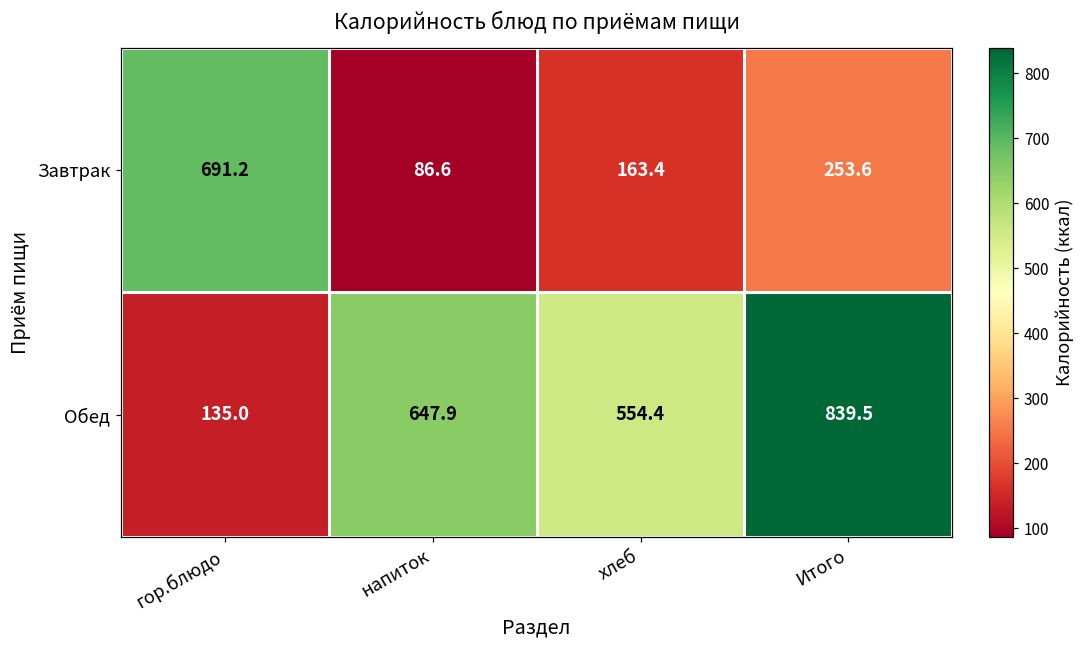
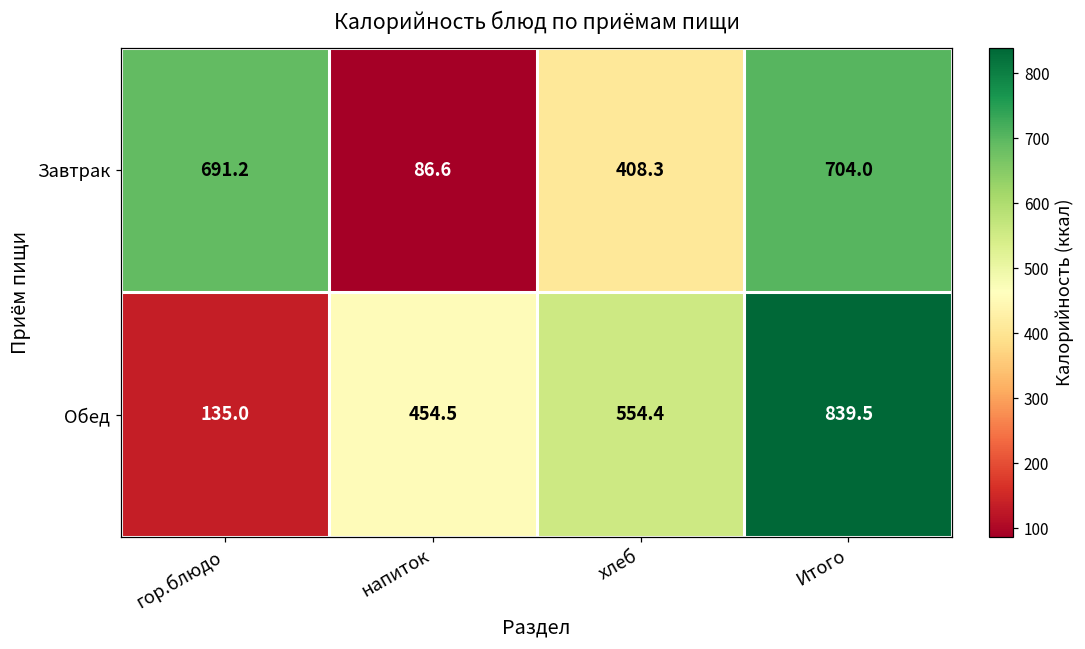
Завтрак, хлеб: 163.4 -> 408.3
Завтрак, Итого: 253.6 -> 704.0
Обед, напиток: 647.9 -> 454.5
